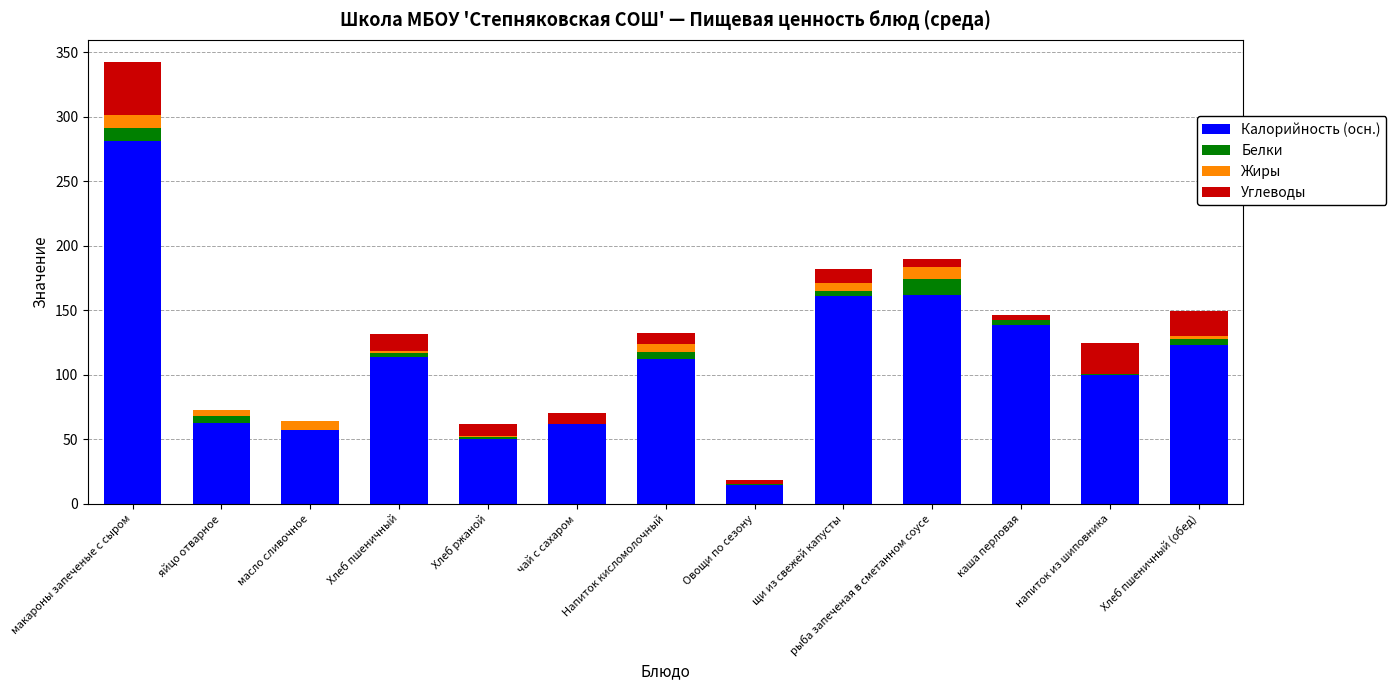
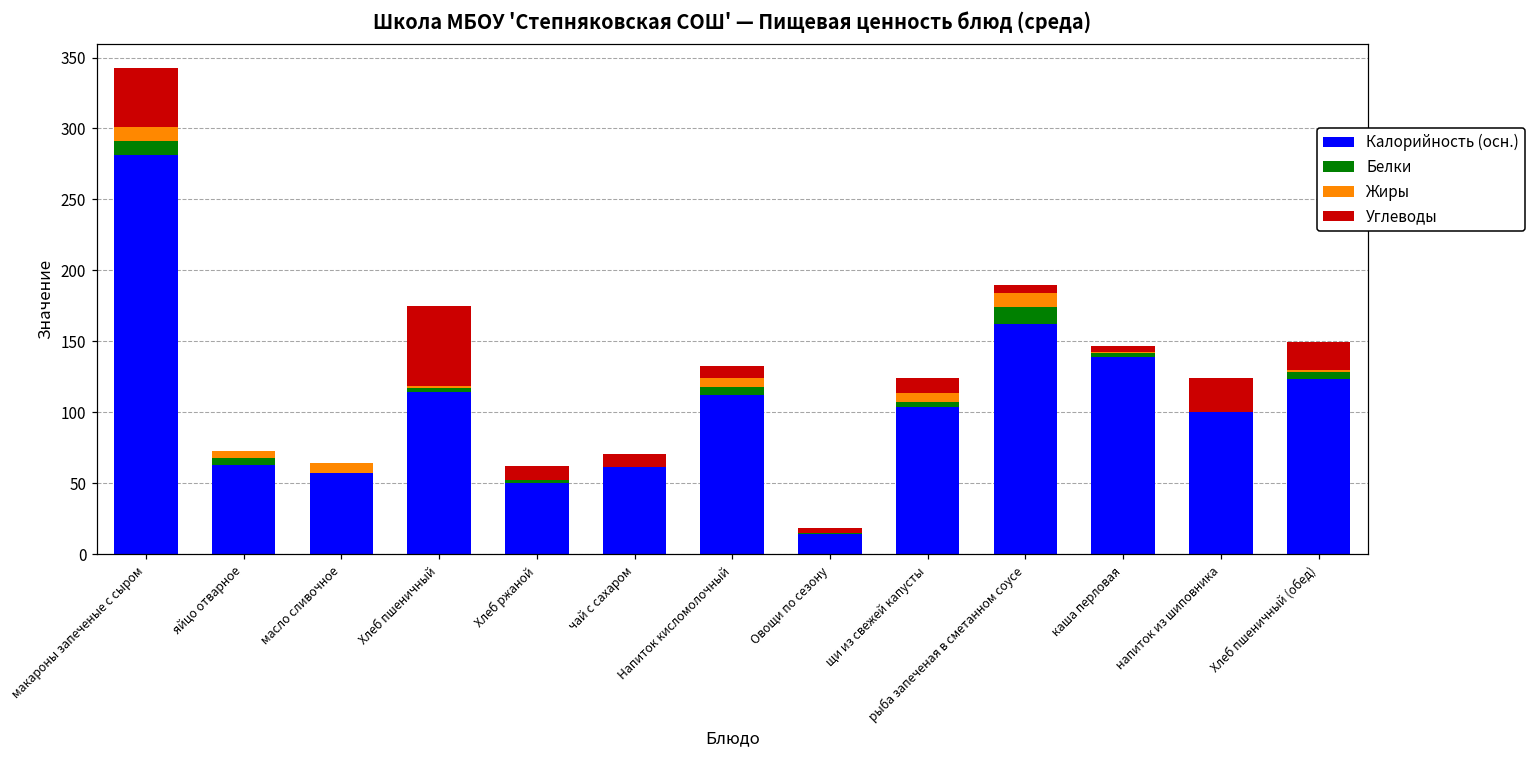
Углеводы, Хлеб пшеничный: 13 -> 56
Калорийность (осн.), щи из свежей капусты: 161 -> 104
